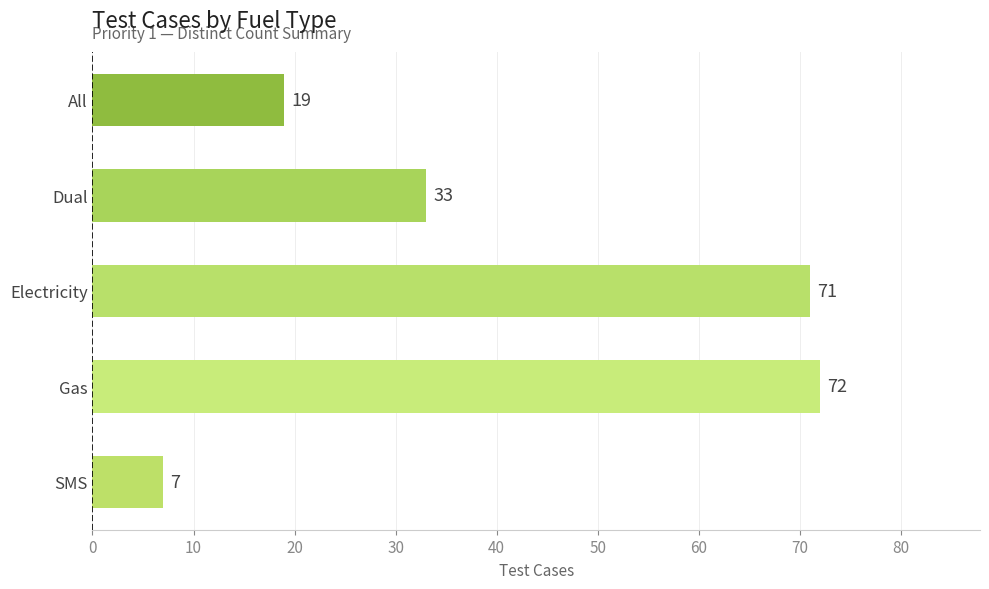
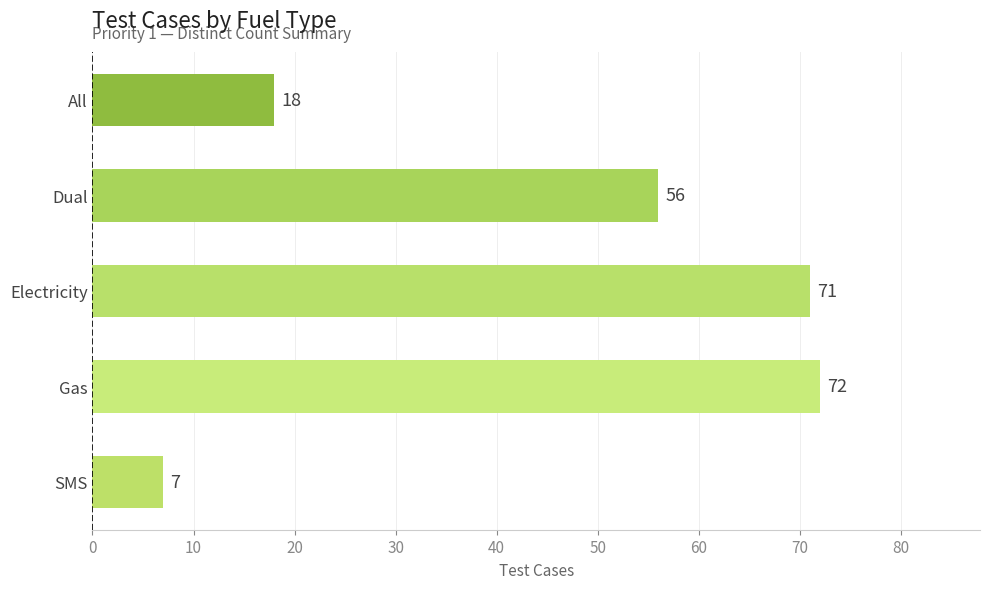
All: 19 -> 18
Dual: 33 -> 56
